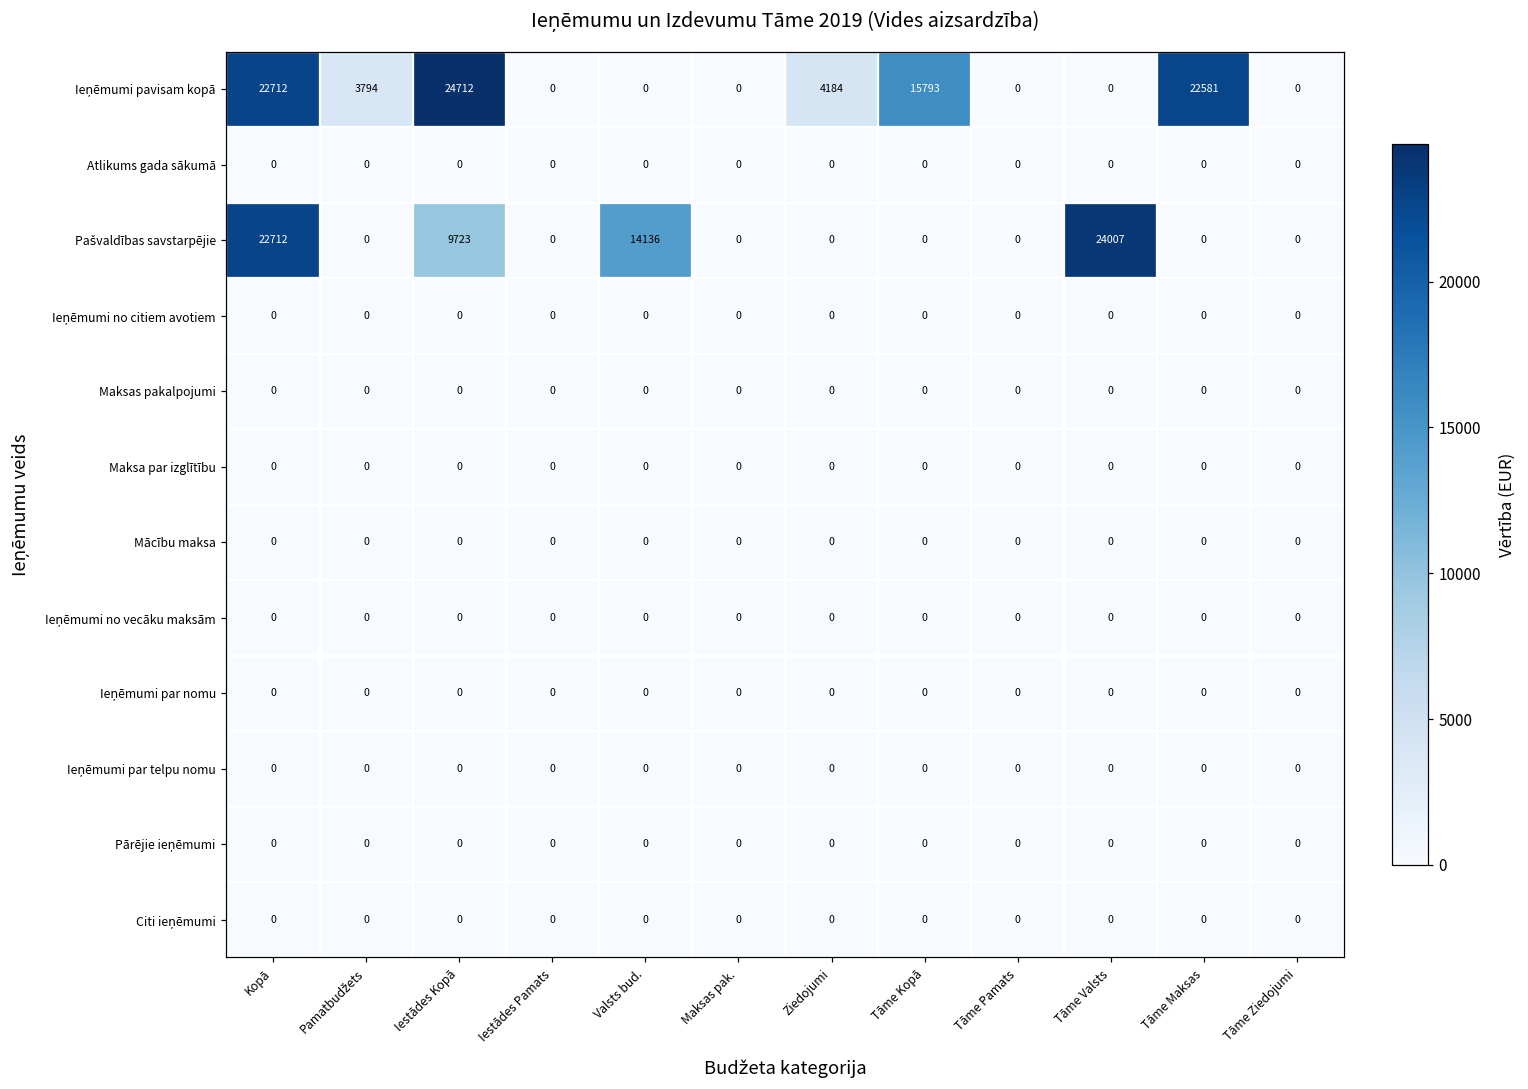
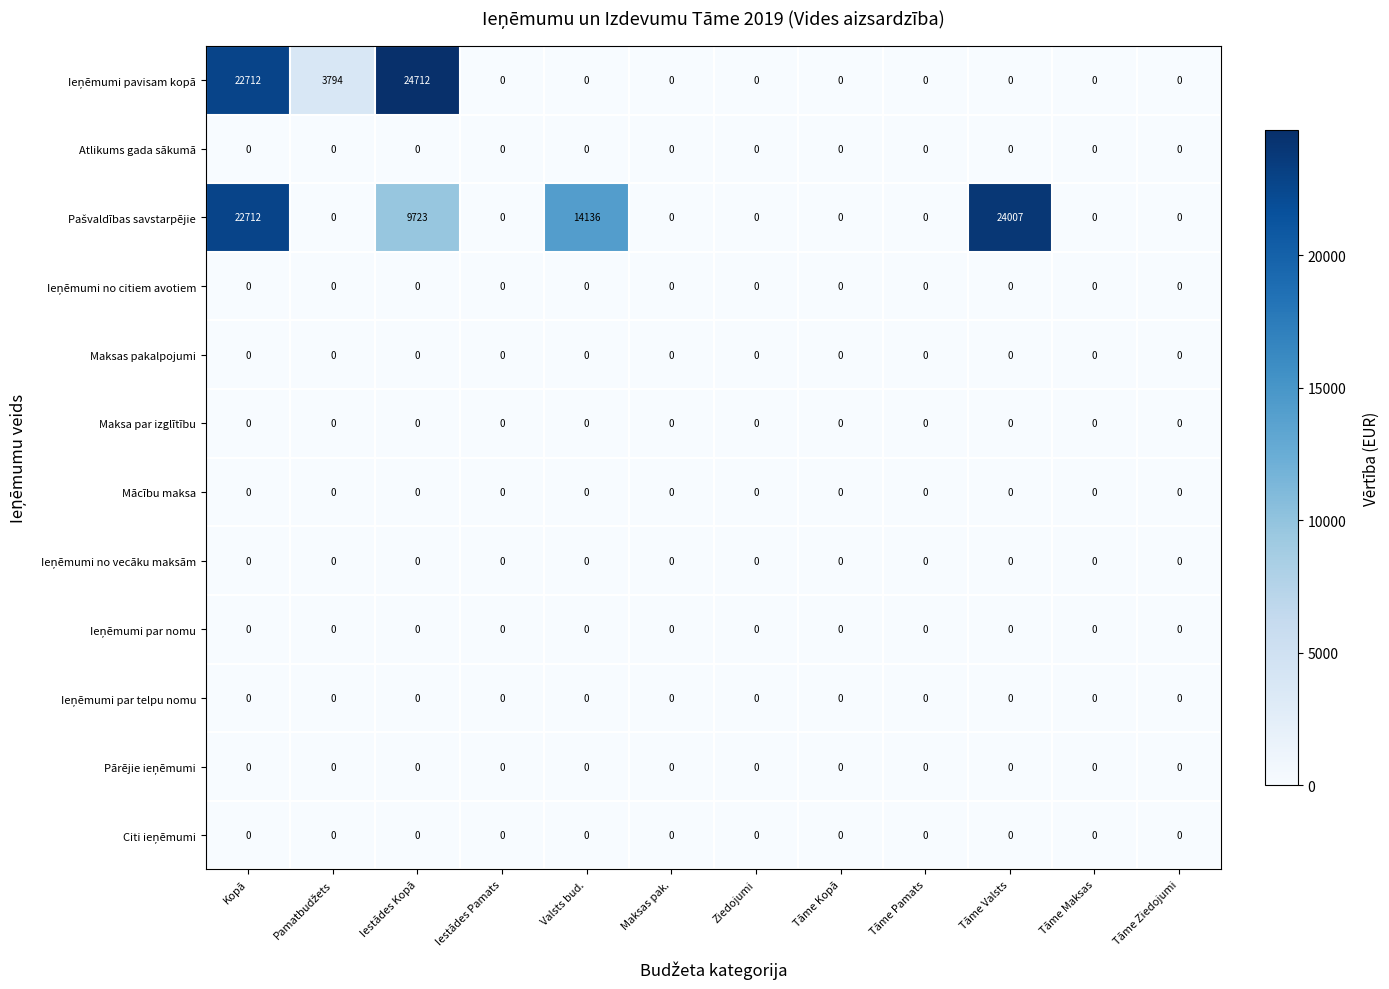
Ieņēmumi pavisam kopā, Ziedojumi: 4184 -> 0
Ieņēmumi pavisam kopā, Tāme Kopā: 15793 -> 0
Ieņēmumi pavisam kopā, Tāme Maksas: 22581 -> 0
